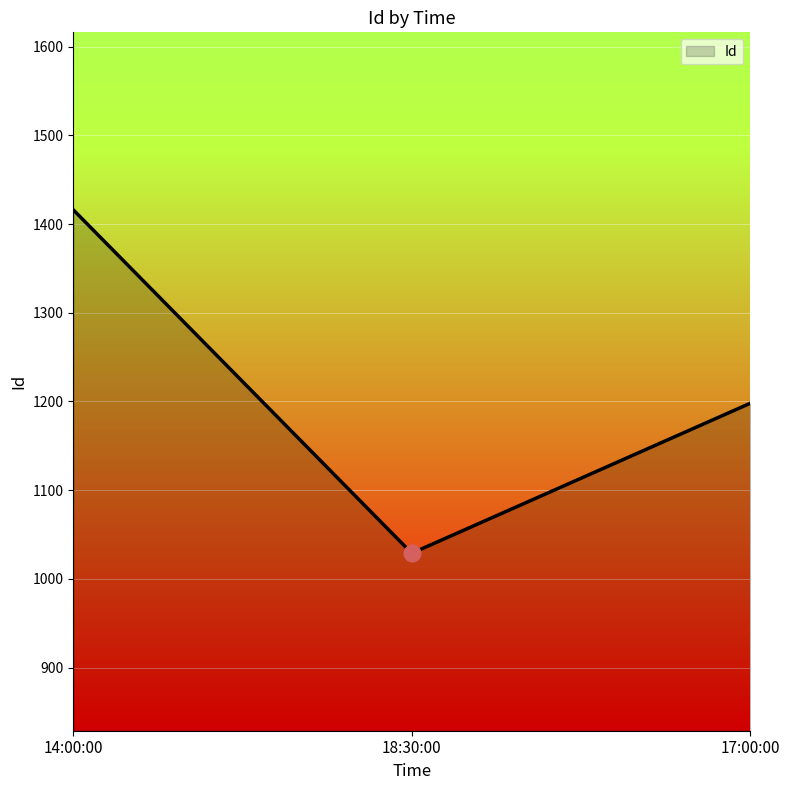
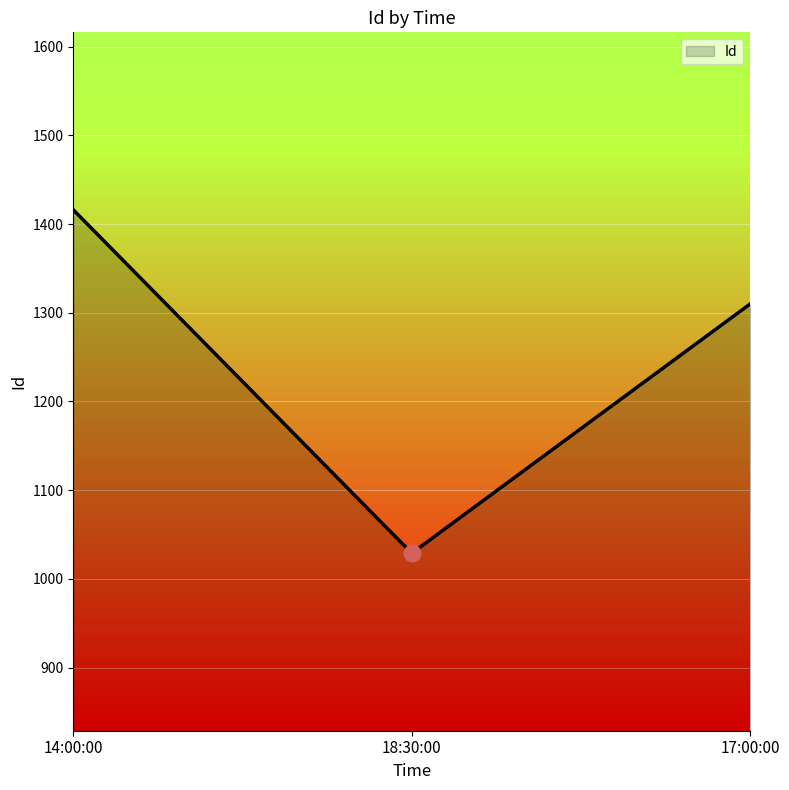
Id, 17:00:00: 1200 -> 1310
